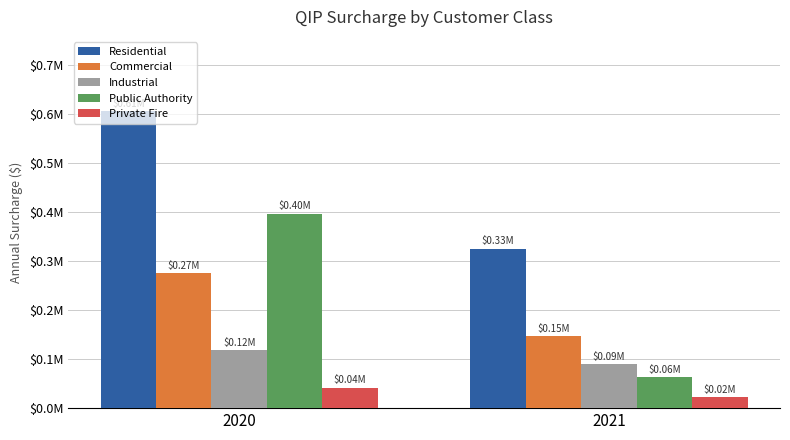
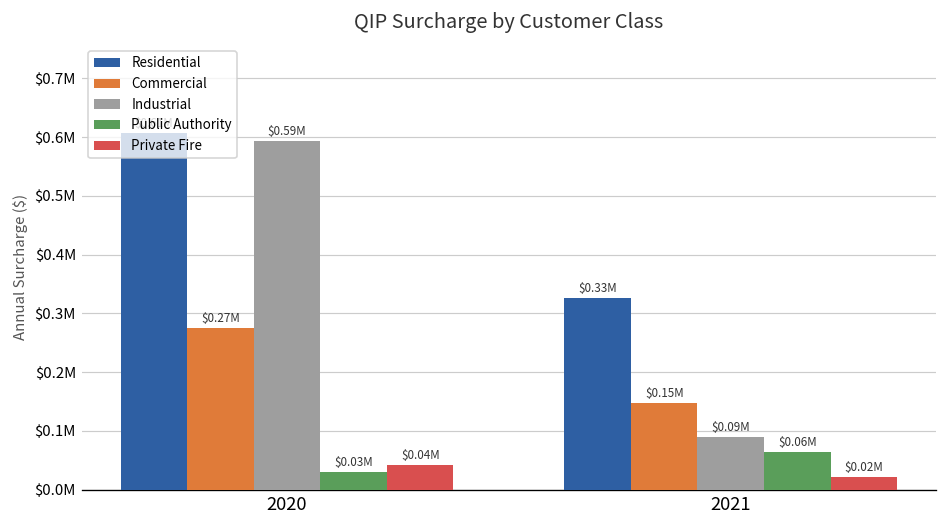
Industrial, 2020: $0.12M -> $0.59M
Public Authority, 2020: $0.40M -> $0.03M
